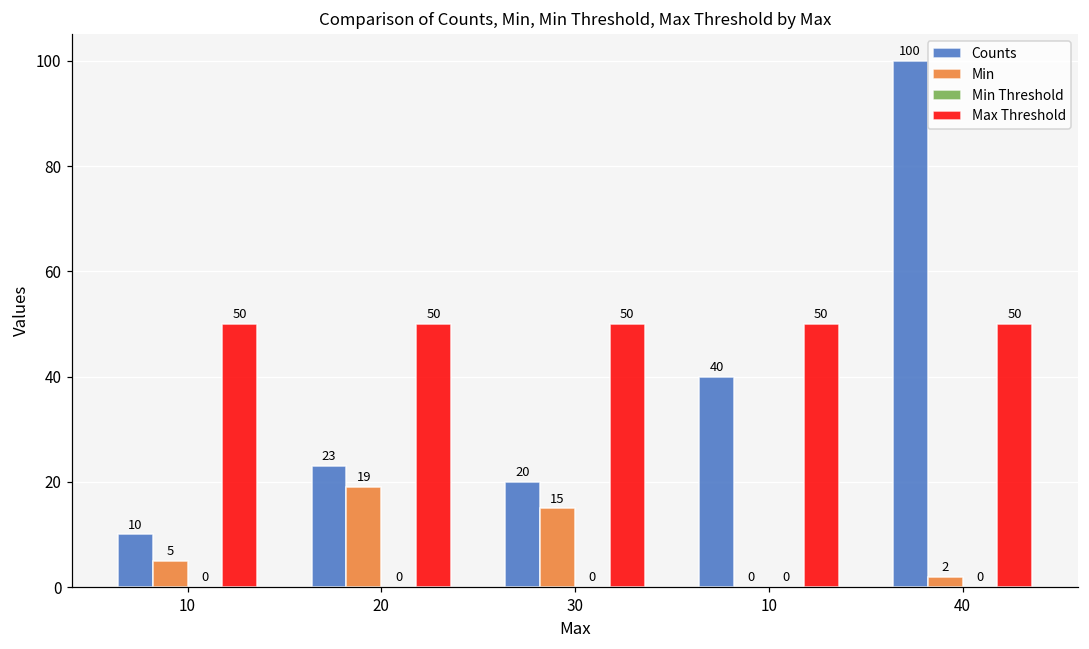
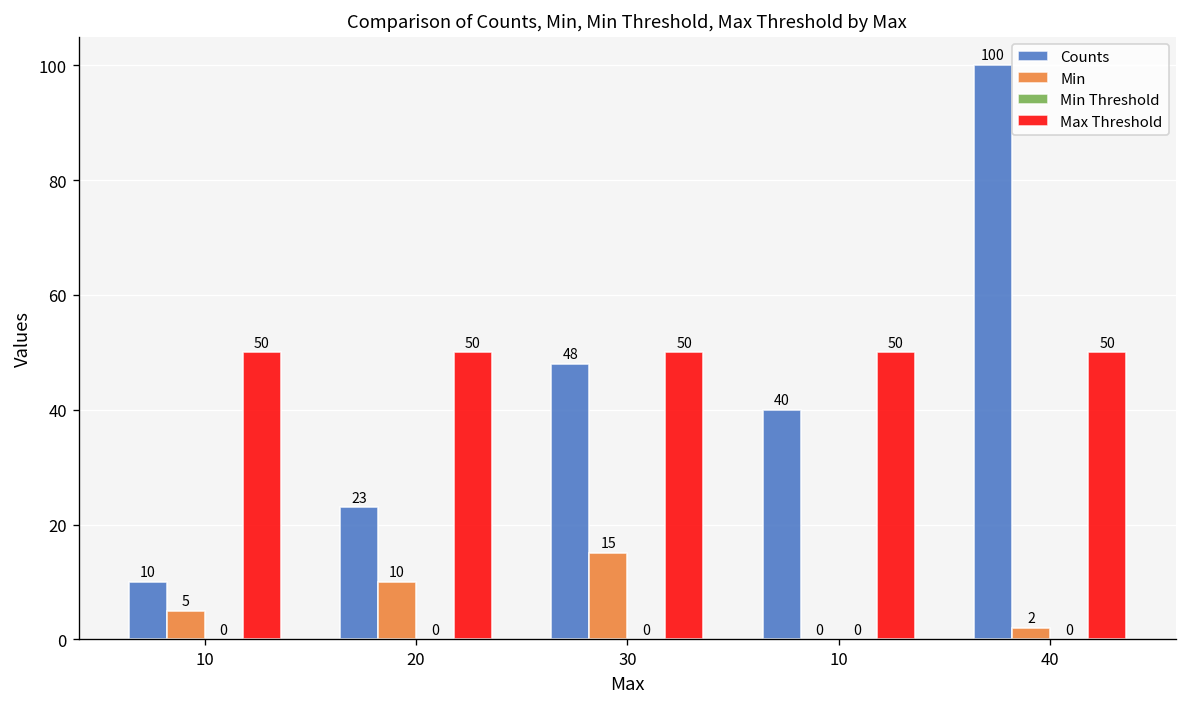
Min, 20: 19 -> 10
Counts, 30: 20 -> 48
